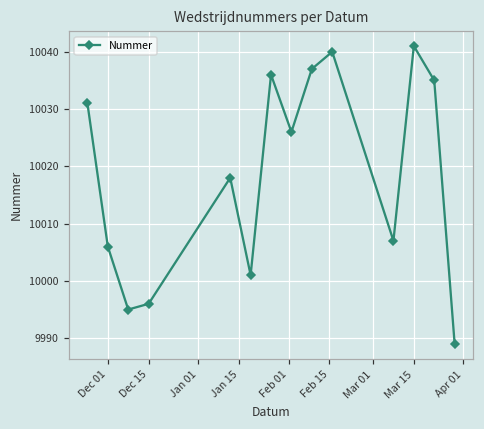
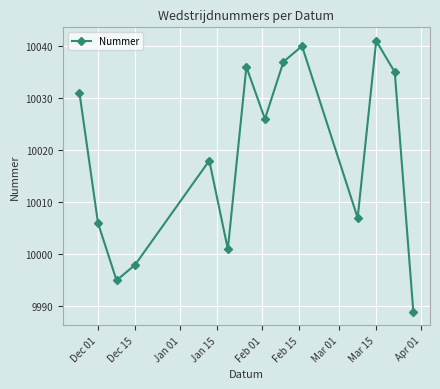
Dec 15: 9996 -> 9998
